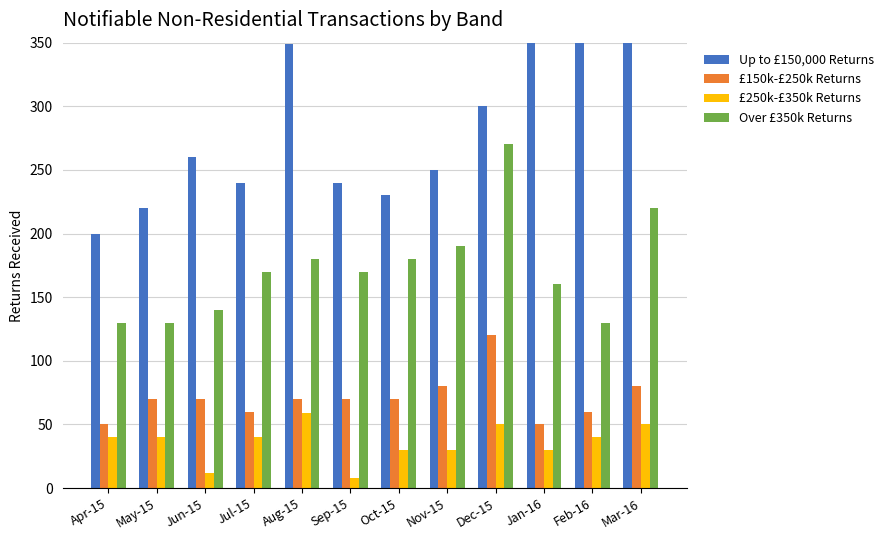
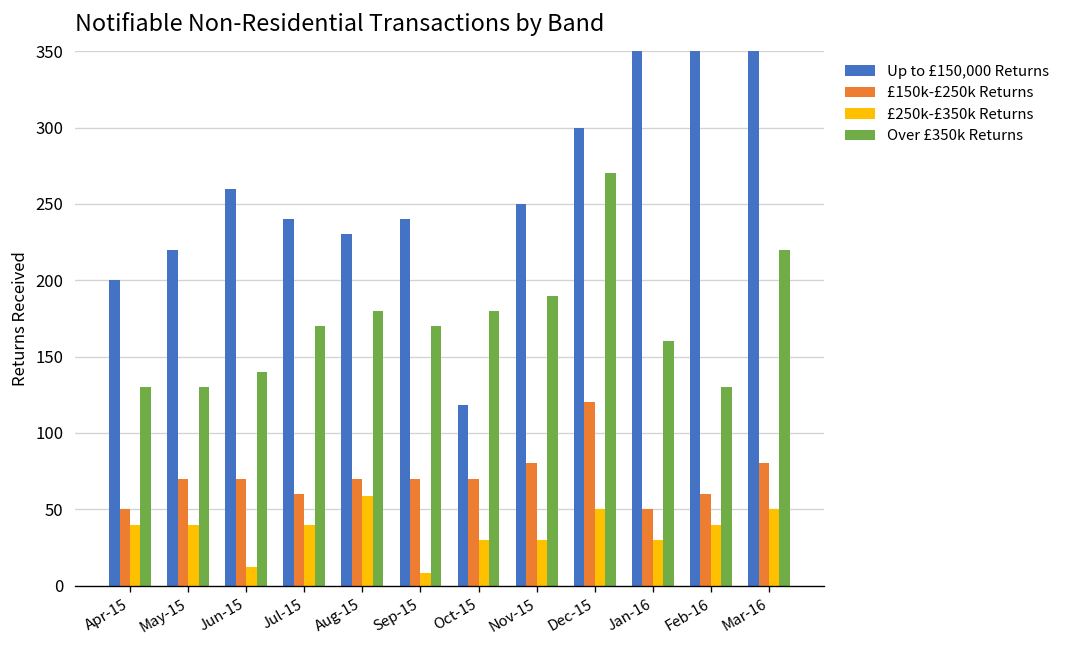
Up to £150,000 Returns, Aug-15: 349 -> 230
Up to £150,000 Returns, Oct-15: 230 -> 118
